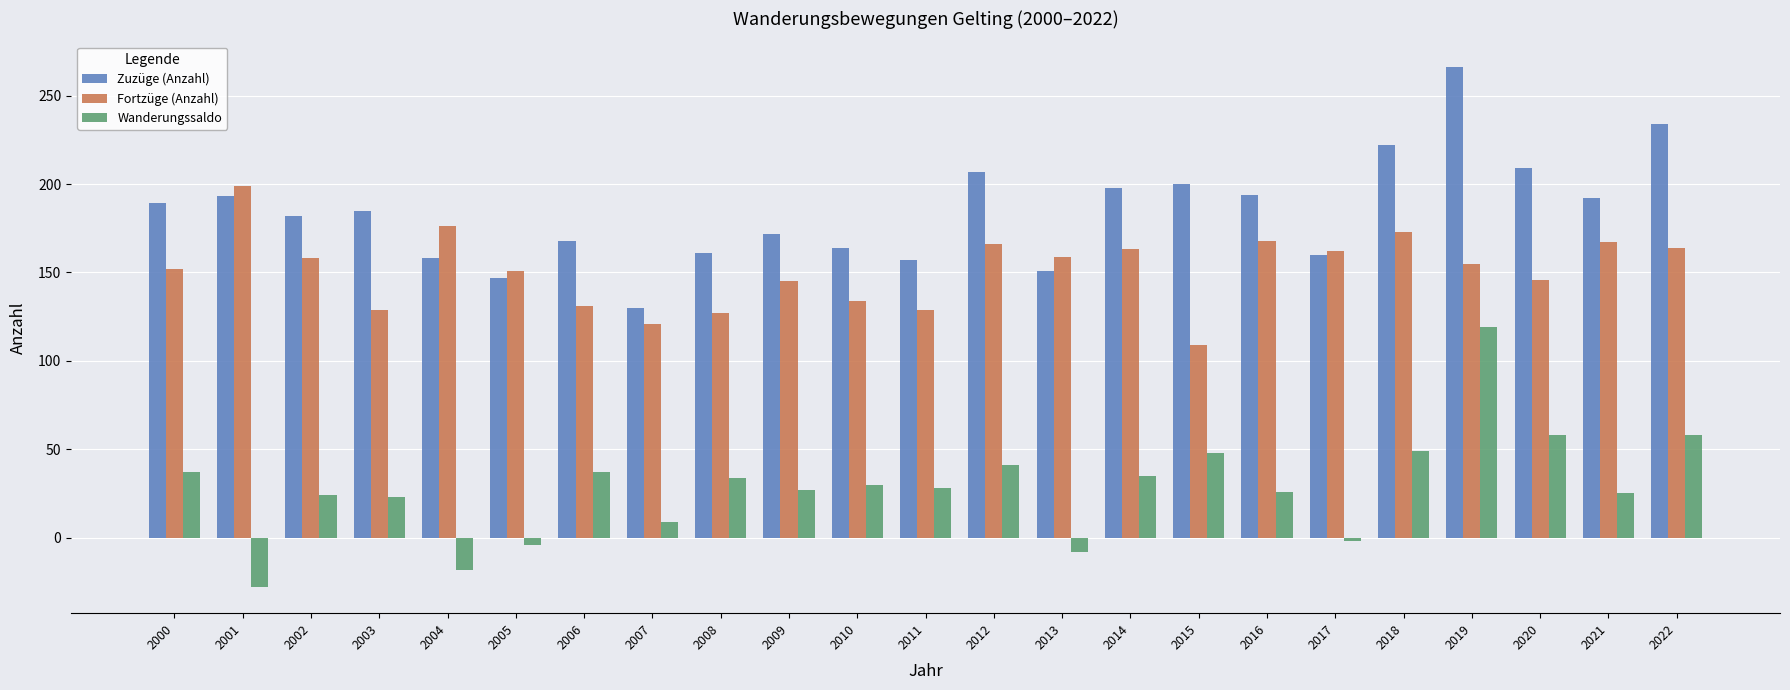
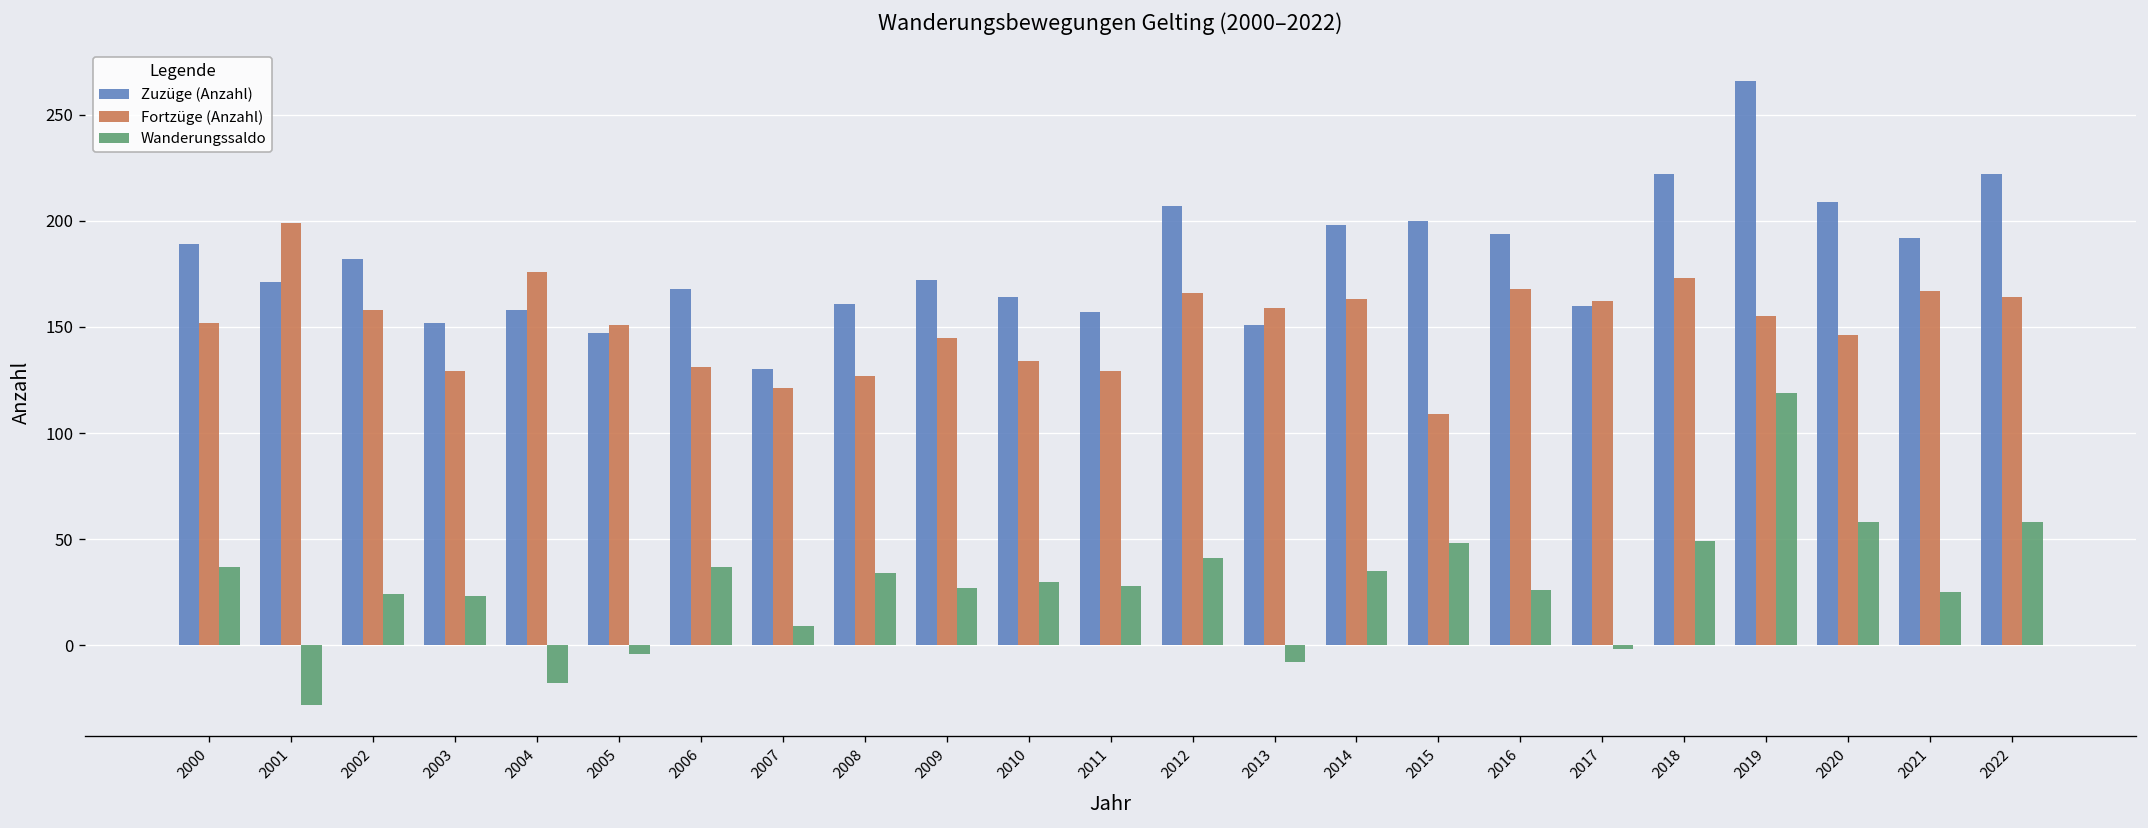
Zuzüge (Anzahl), 2001: 193 -> 171
Zuzüge (Anzahl), 2003: 185 -> 152
Zuzüge (Anzahl), 2022: 234 -> 222
